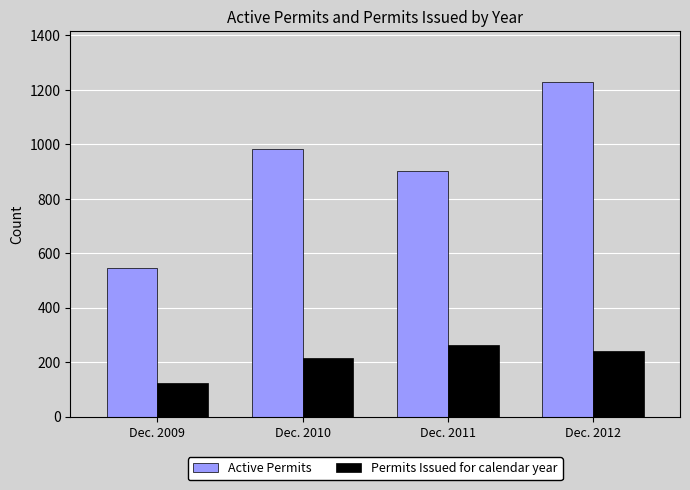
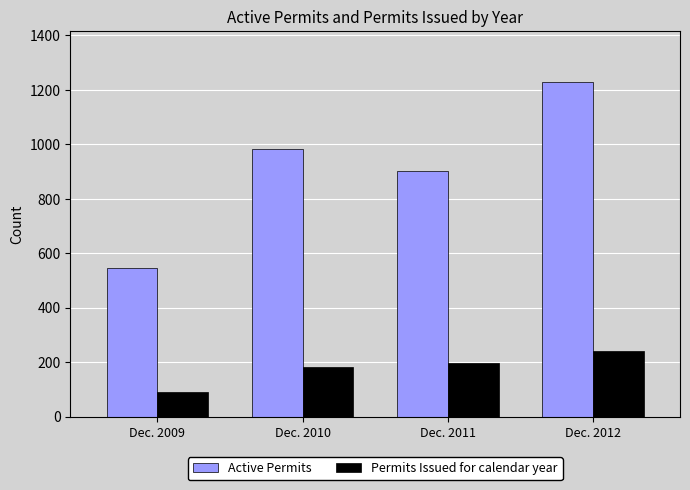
Permits Issued for calendar year, Dec. 2009: 120 -> 90
Permits Issued for calendar year, Dec. 2010: 220 -> 180
Permits Issued for calendar year, Dec. 2011: 260 -> 200
